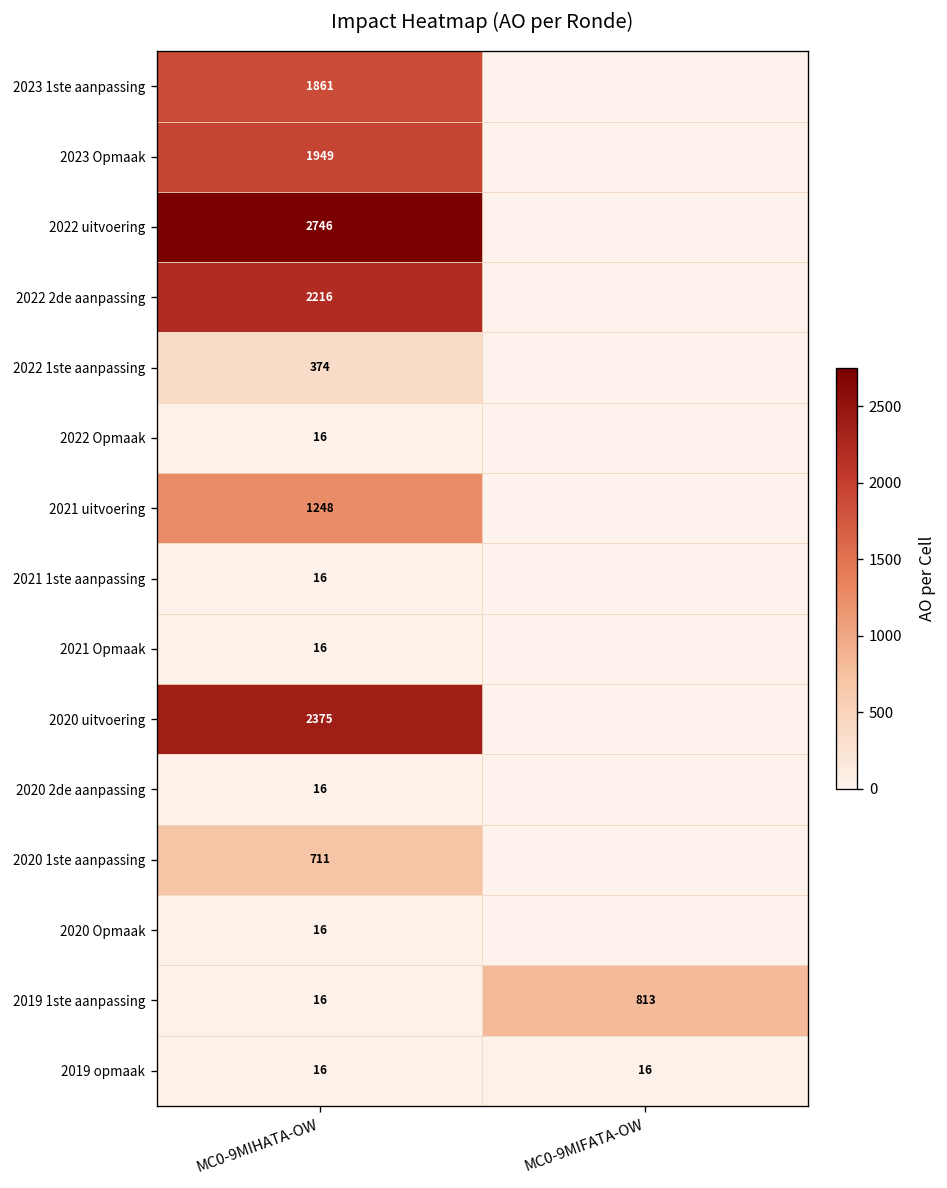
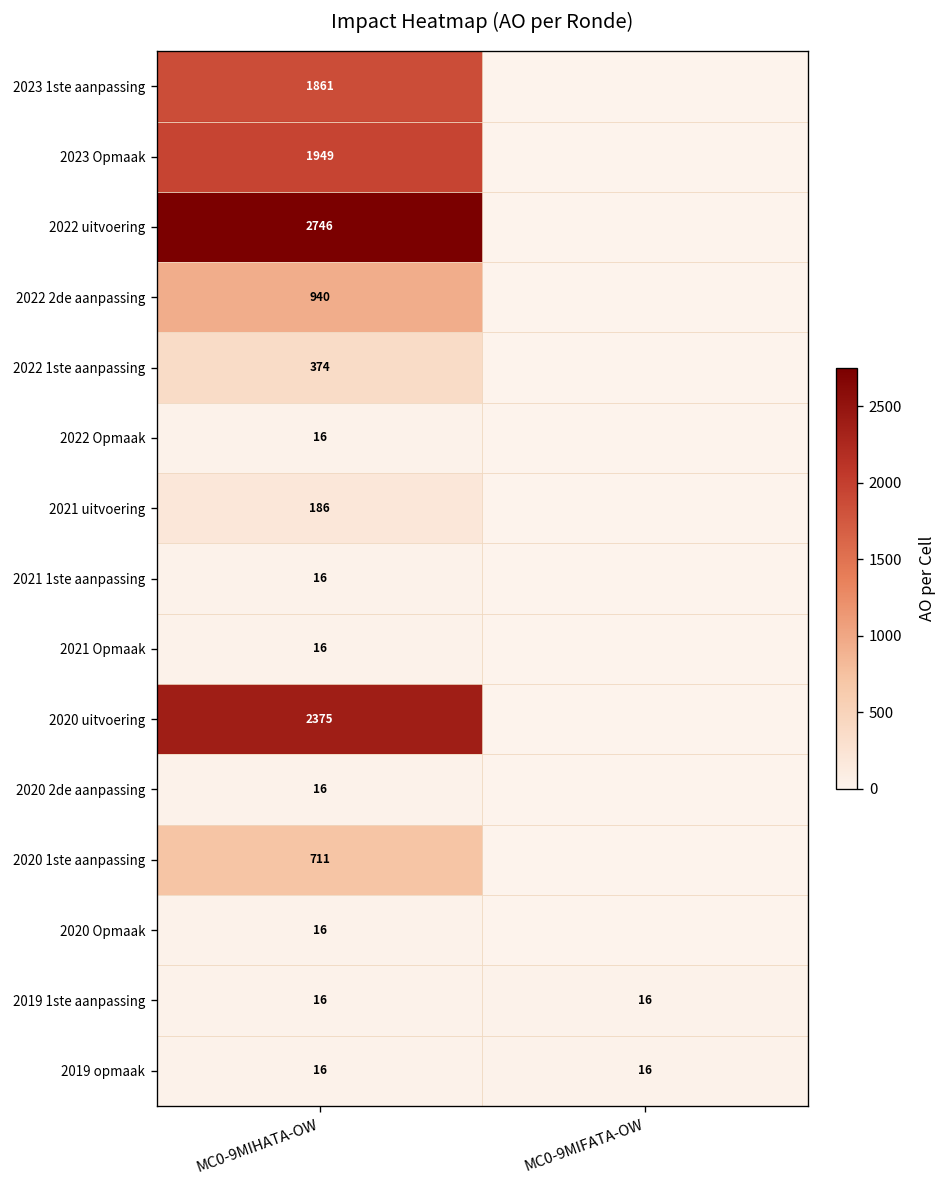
2022 2de aanpassing, MC0-9MIHATA-OW: 2216 -> 940
2021 uitvoering, MC0-9MIHATA-OW: 1248 -> 186
2019 1ste aanpassing, MC0-9MIFATA-OW: 813 -> 16
